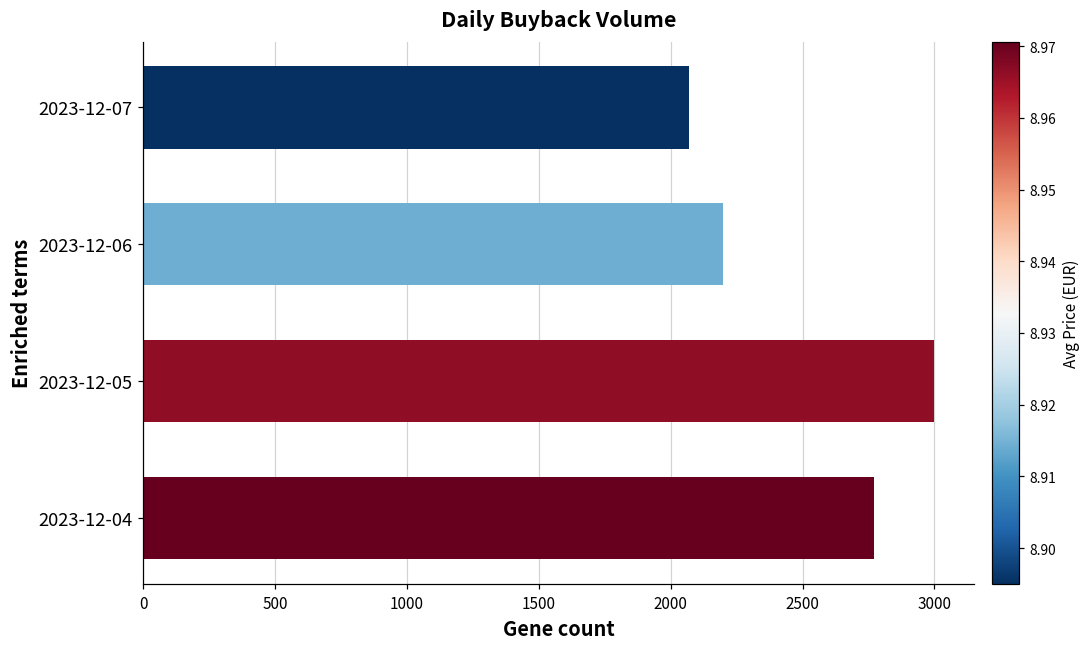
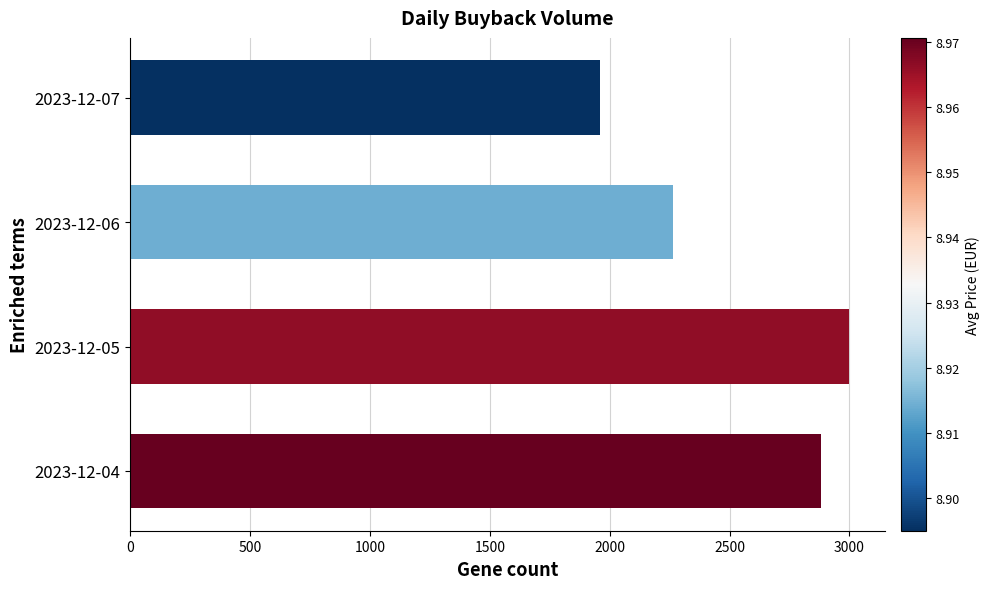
2023-12-07: 2070 -> 1960
2023-12-06: 2200 -> 2270
2023-12-04: 2770 -> 2880
